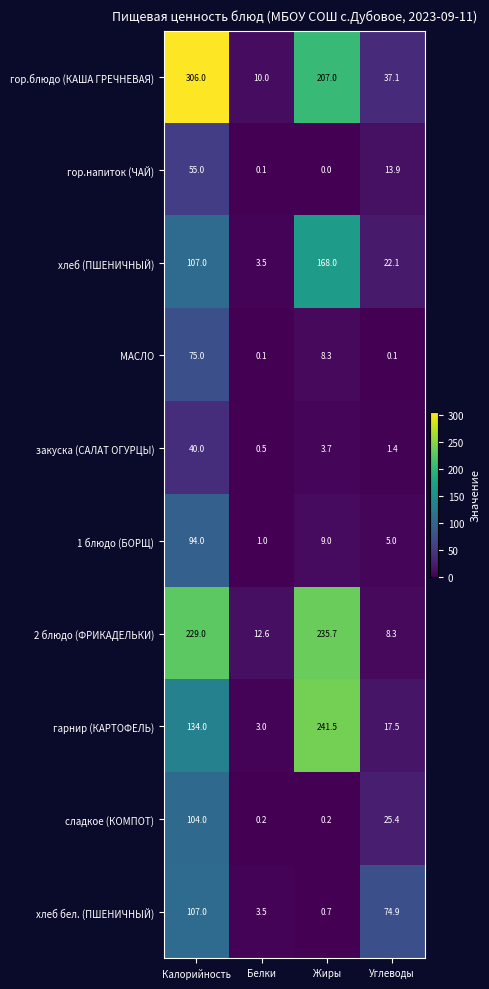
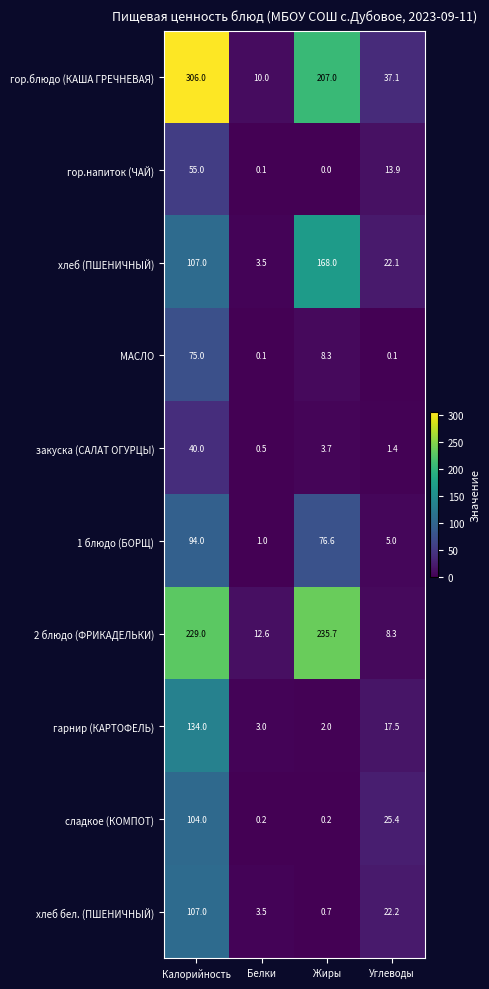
1 блюдо (БОРЩ), Жиры: 9.0 -> 76.6
гарнир (КАРТОФЕЛЬ), Жиры: 241.5 -> 2.0
хлеб бел. (ПШЕНИЧНЫЙ), Углеводы: 74.9 -> 22.2
